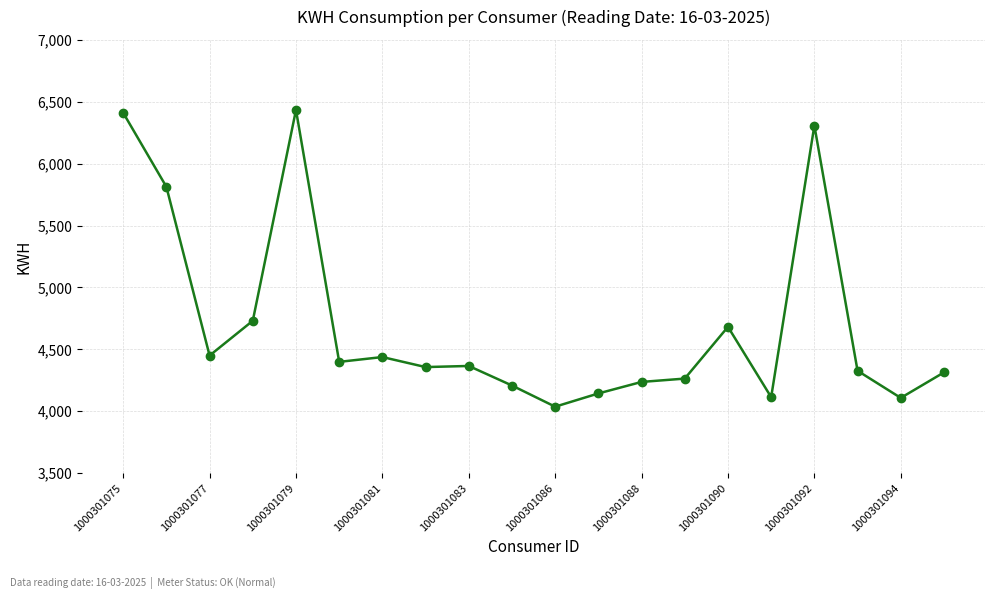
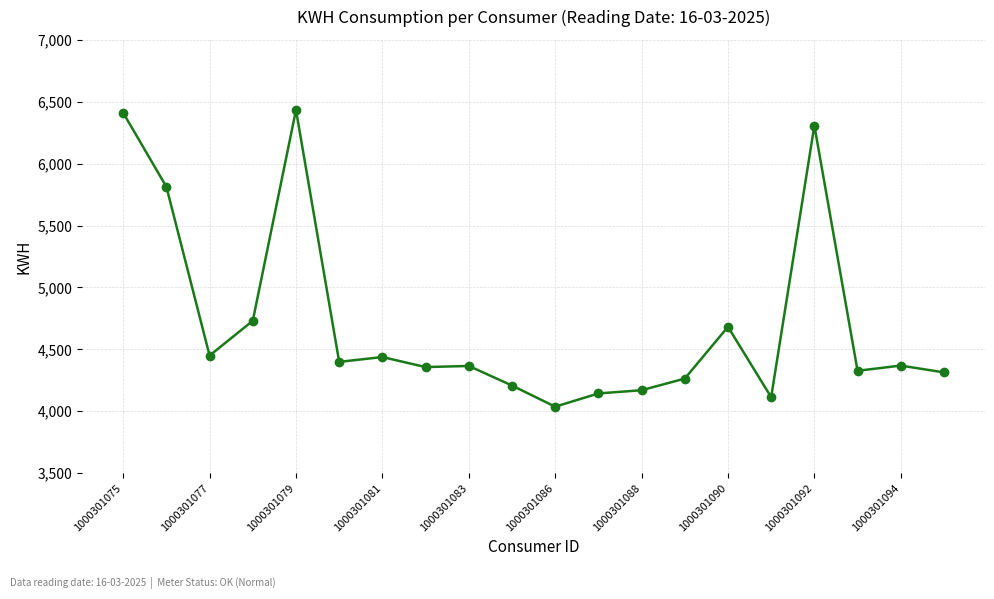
1000301088: 4,240 -> 4,170
1000301094: 4,110 -> 4,370
